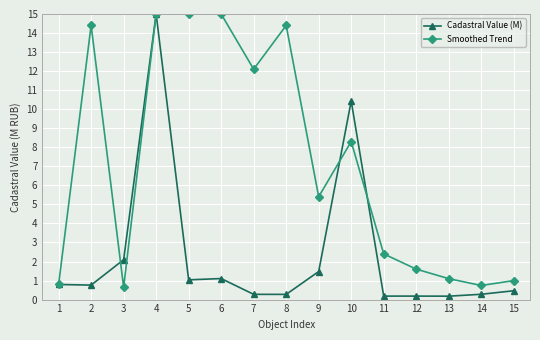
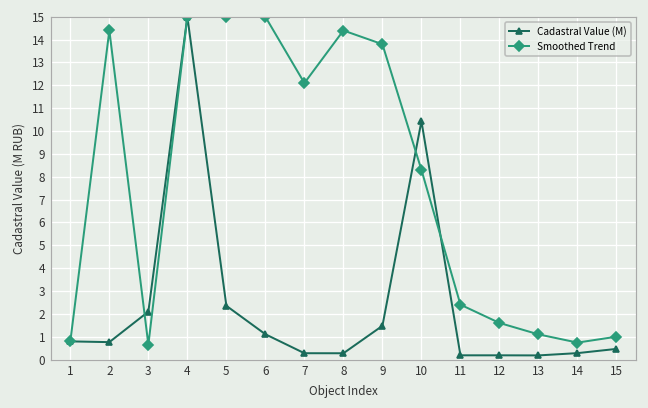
Cadastral Value (M), 5: 1.0 -> 2.4
Smoothed Trend, 9: 5.4 -> 13.8
